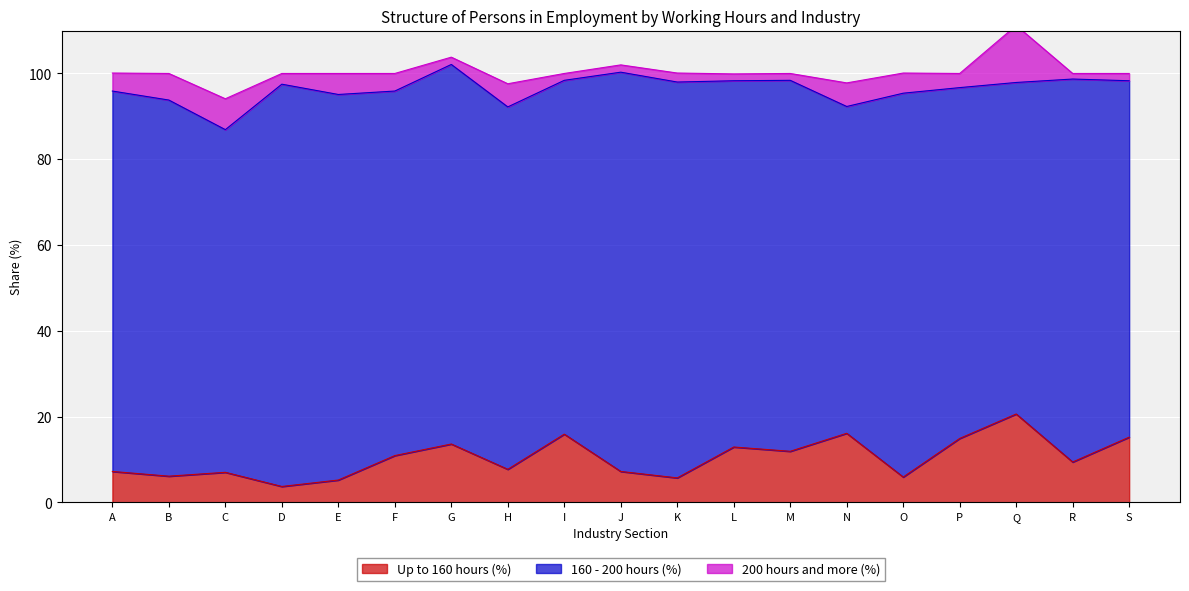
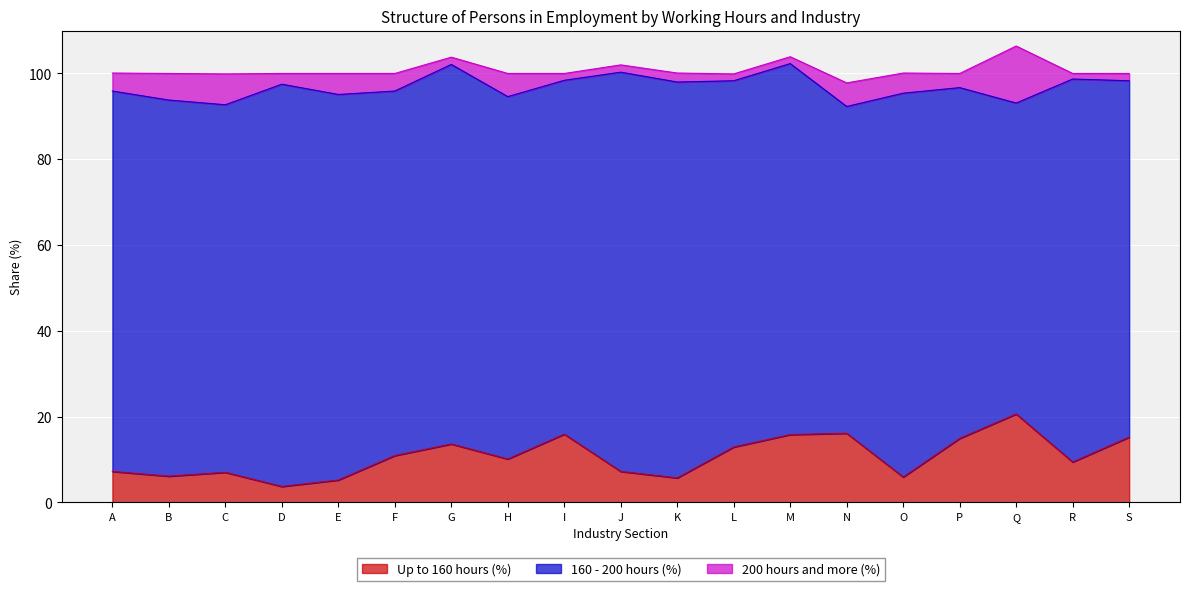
160 - 200 hours (%), C: 80 -> 86
Up to 160 hours (%), H: 8 -> 10
Up to 160 hours (%), M: 12 -> 16
160 - 200 hours (%), Q: 77 -> 73
